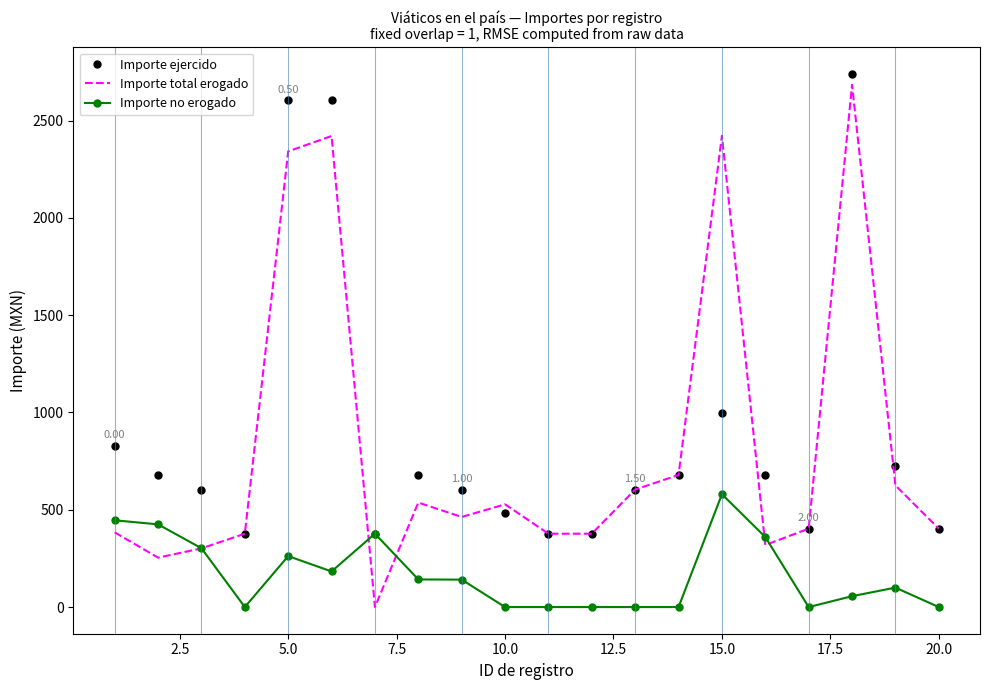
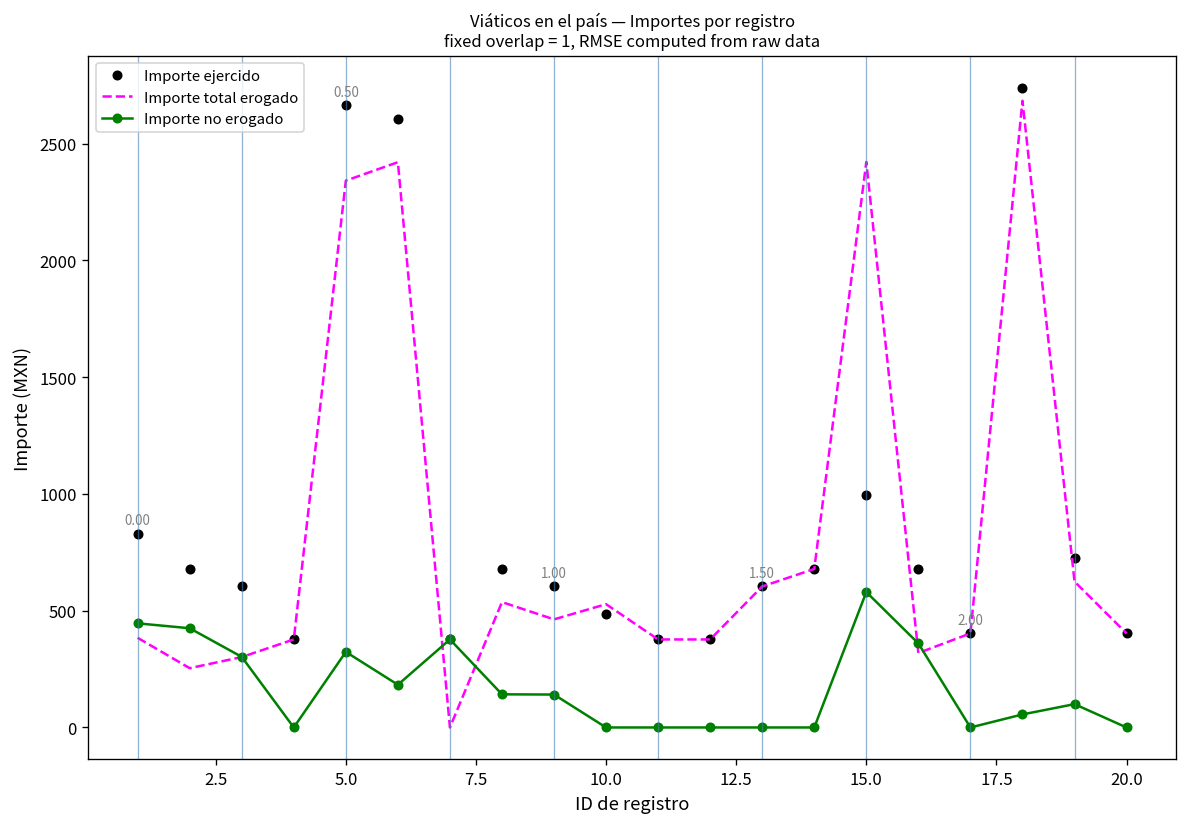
Importe ejercido, 5.0: 2600 -> 2670
Importe no erogado, 5.0: 260 -> 320
